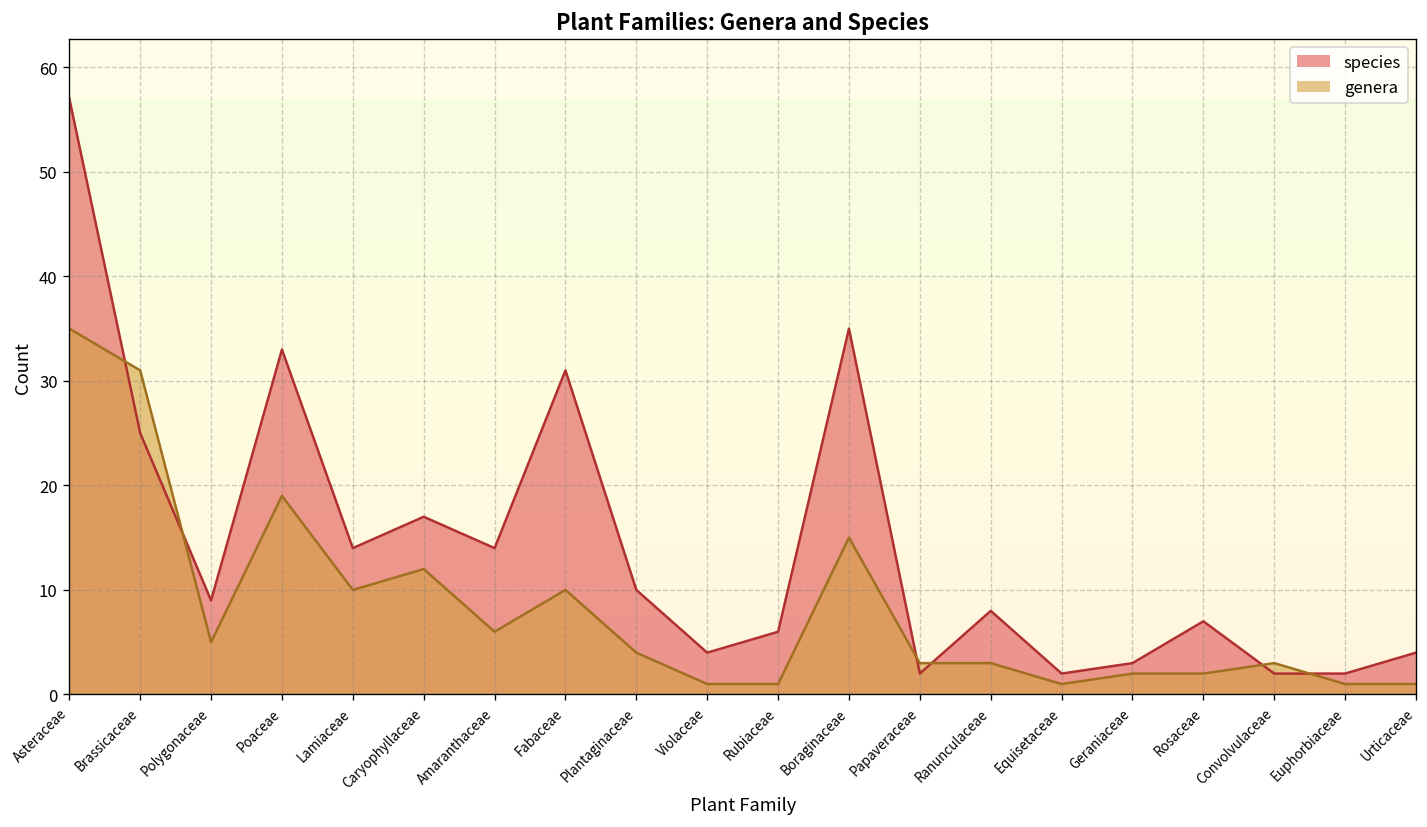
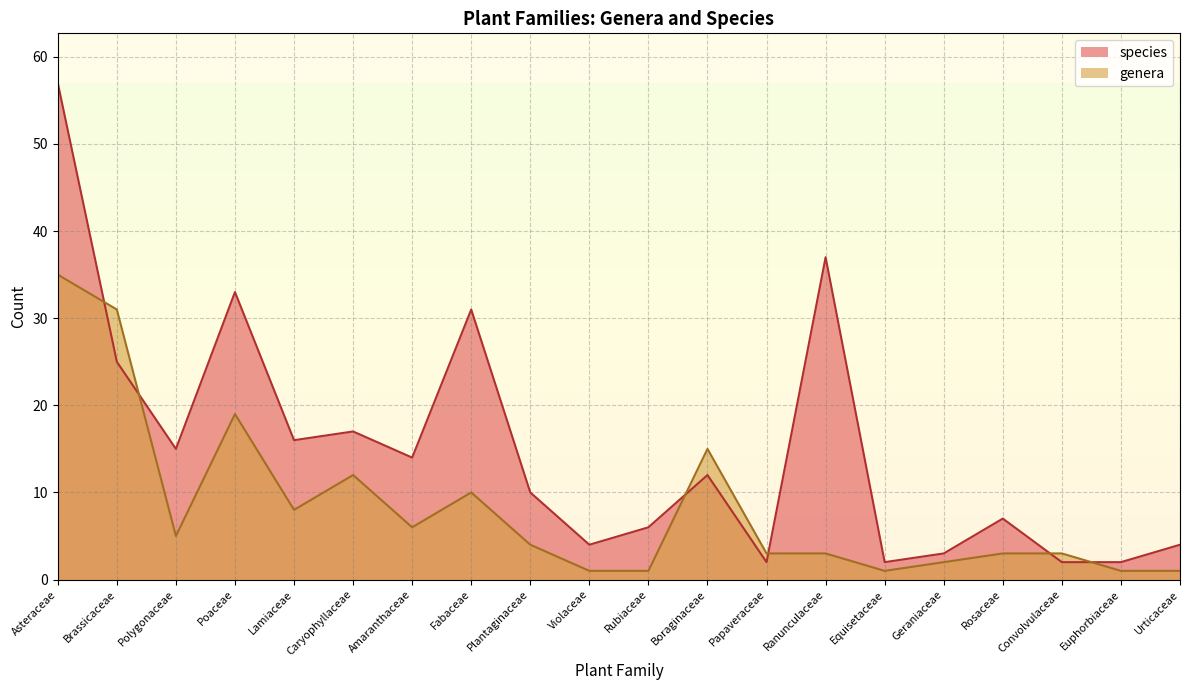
species, Polygonaceae: 9 -> 15
species, Lamiaceae: 14 -> 16
genera, Lamiaceae: 10 -> 8
species, Boraginaceae: 35 -> 12
species, Ranunculaceae: 8 -> 37
genera, Rosaceae: 2 -> 3
